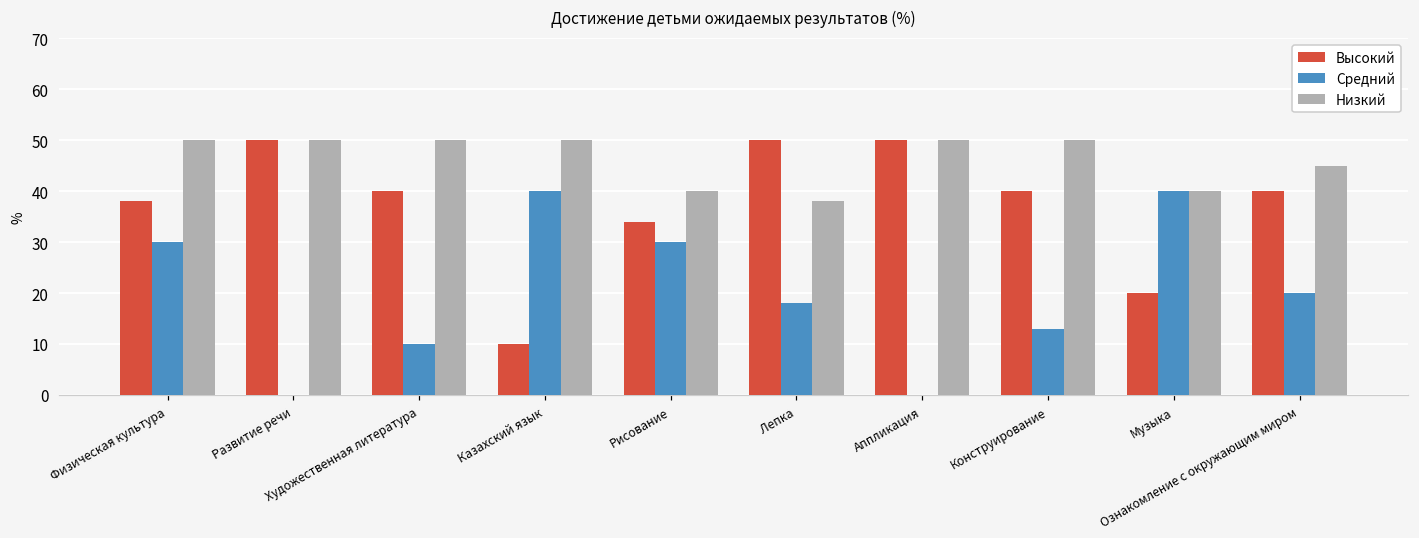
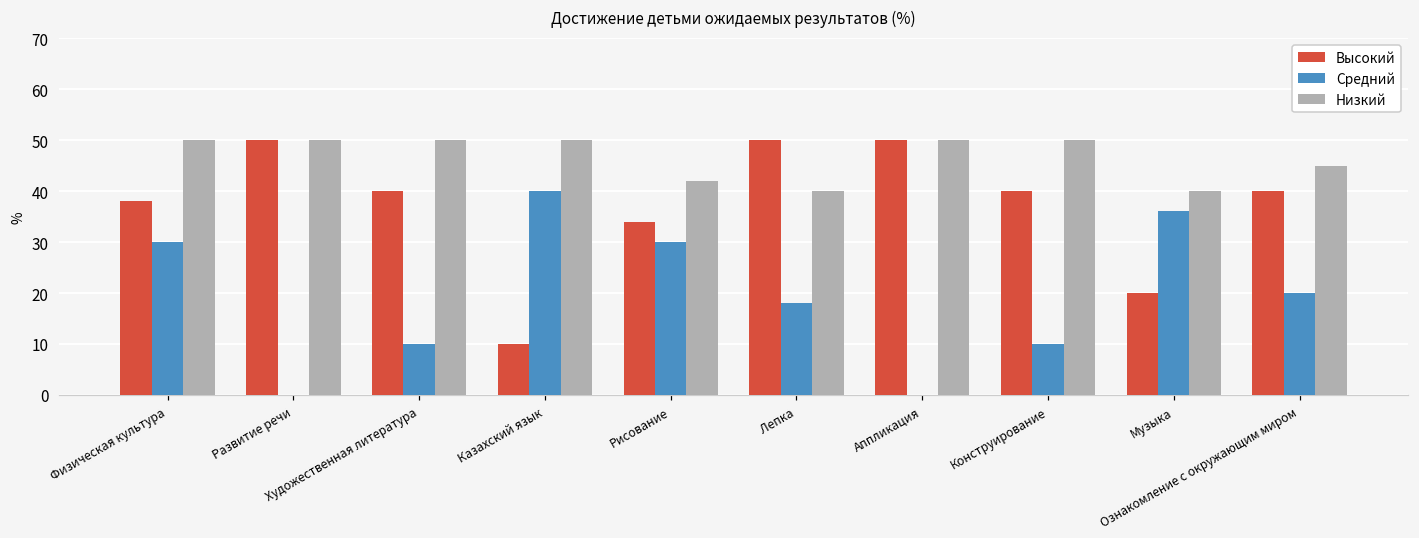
Низкий, Рисование: 40 -> 42
Низкий, Лепка: 38 -> 40
Средний, Конструирование: 13 -> 10
Средний, Музыка: 40 -> 36
